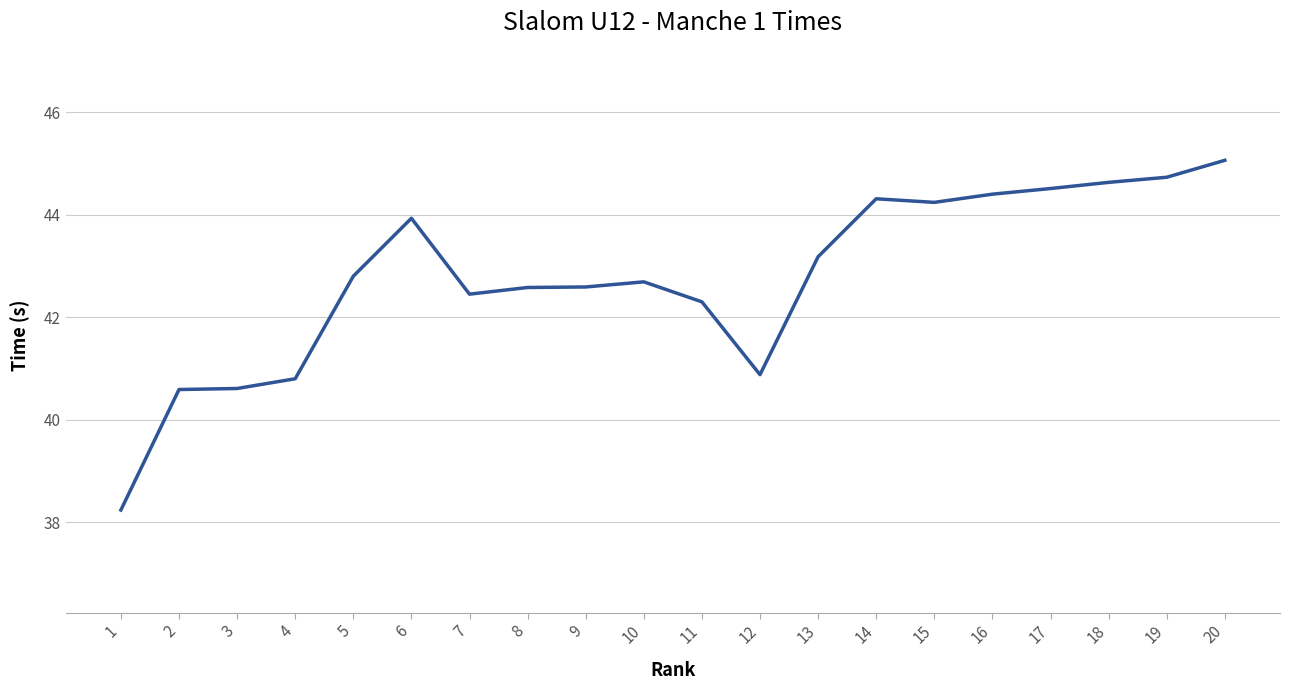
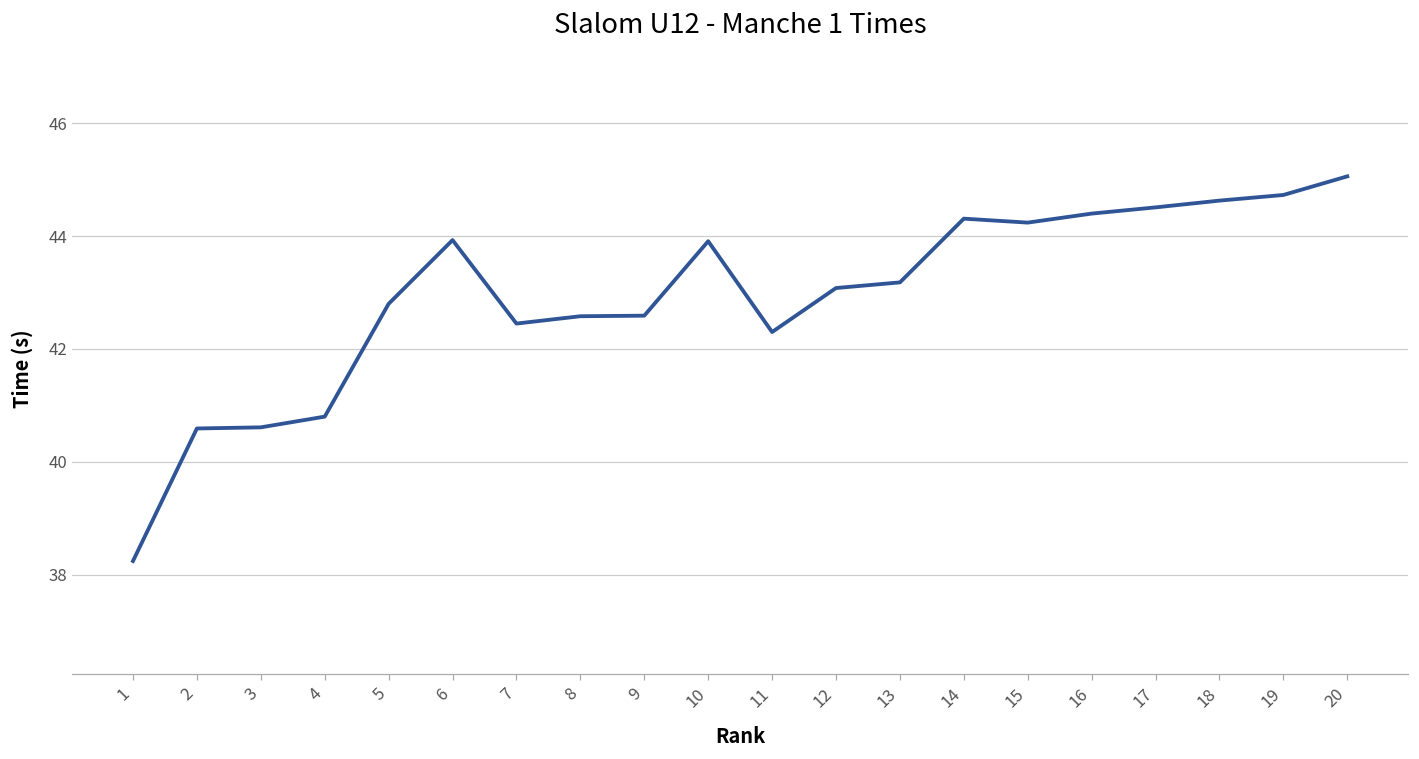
10: 42.7 -> 43.9
12: 40.9 -> 43.1
